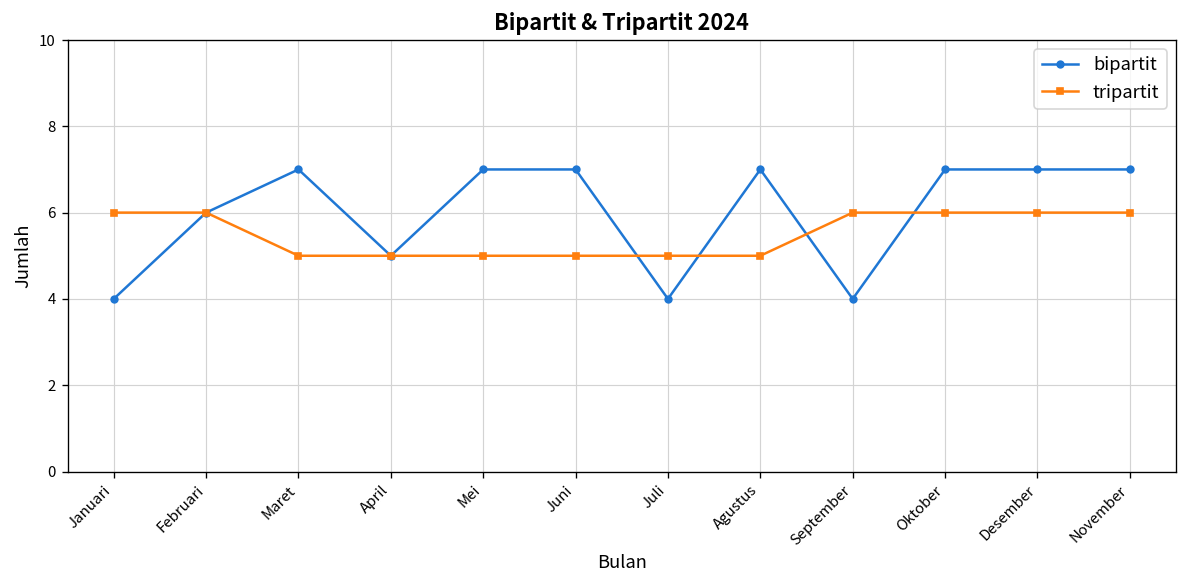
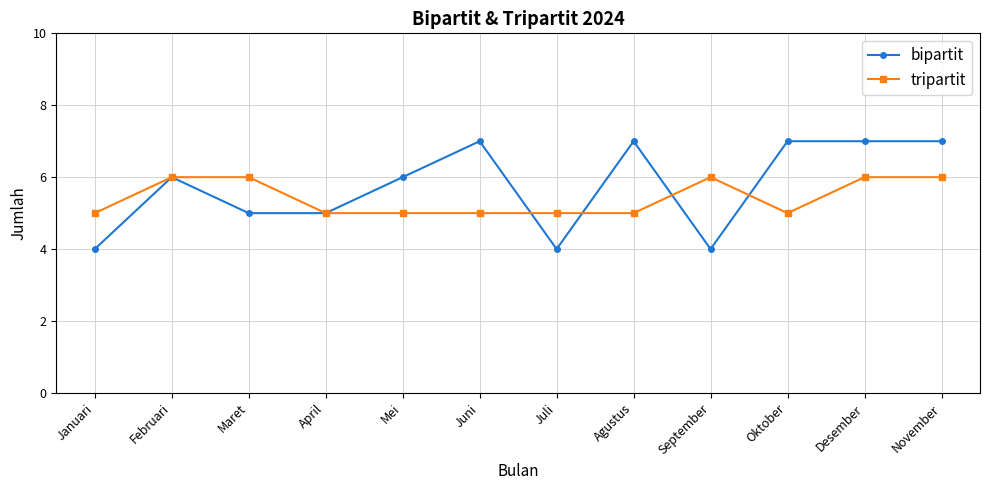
tripartit, Januari: 6 -> 5
bipartit, Maret: 7 -> 5
tripartit, Maret: 5 -> 6
bipartit, Mei: 7 -> 6
tripartit, Oktober: 6 -> 5
